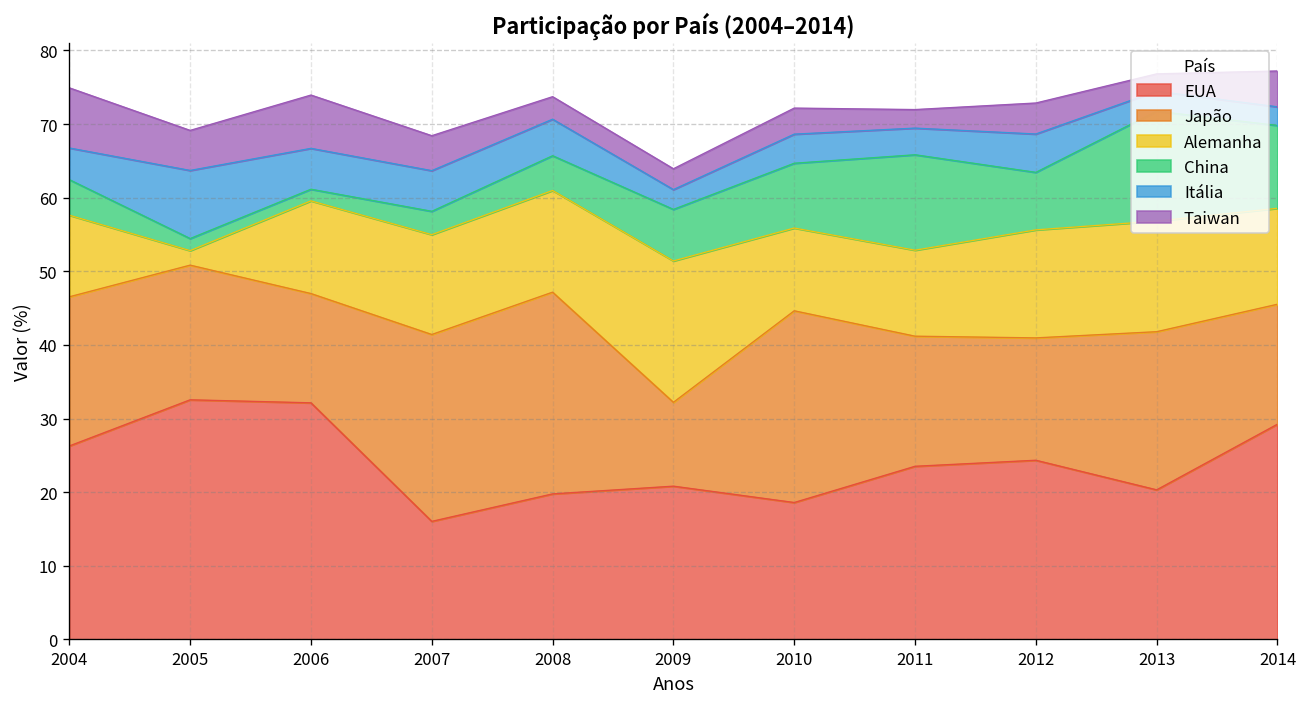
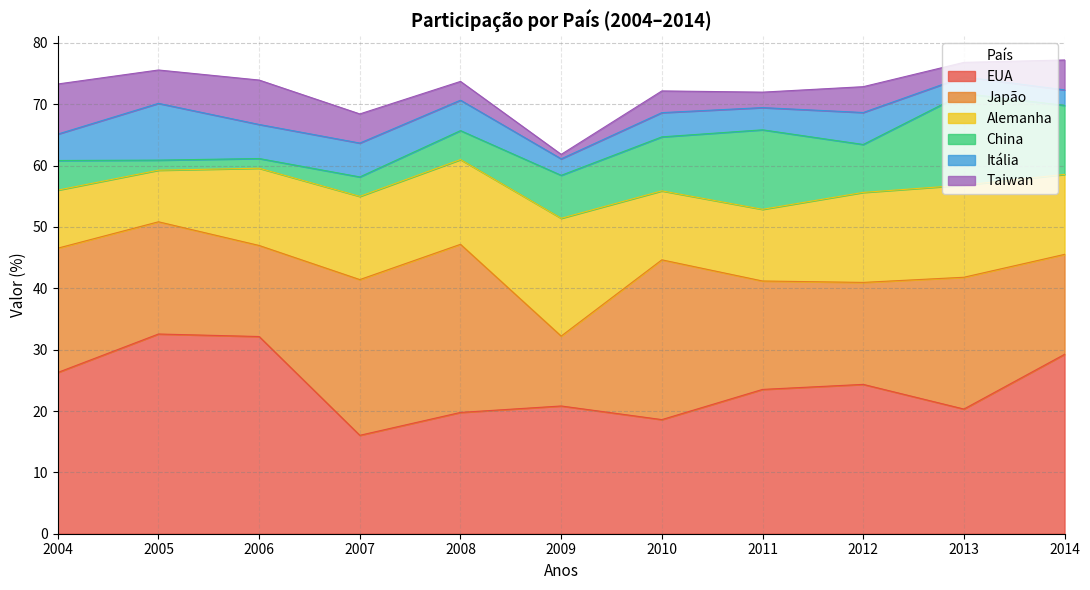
Alemanha, 2004: 11 -> 9
Alemanha, 2005: 2 -> 8
Taiwan, 2009: 3 -> 1
